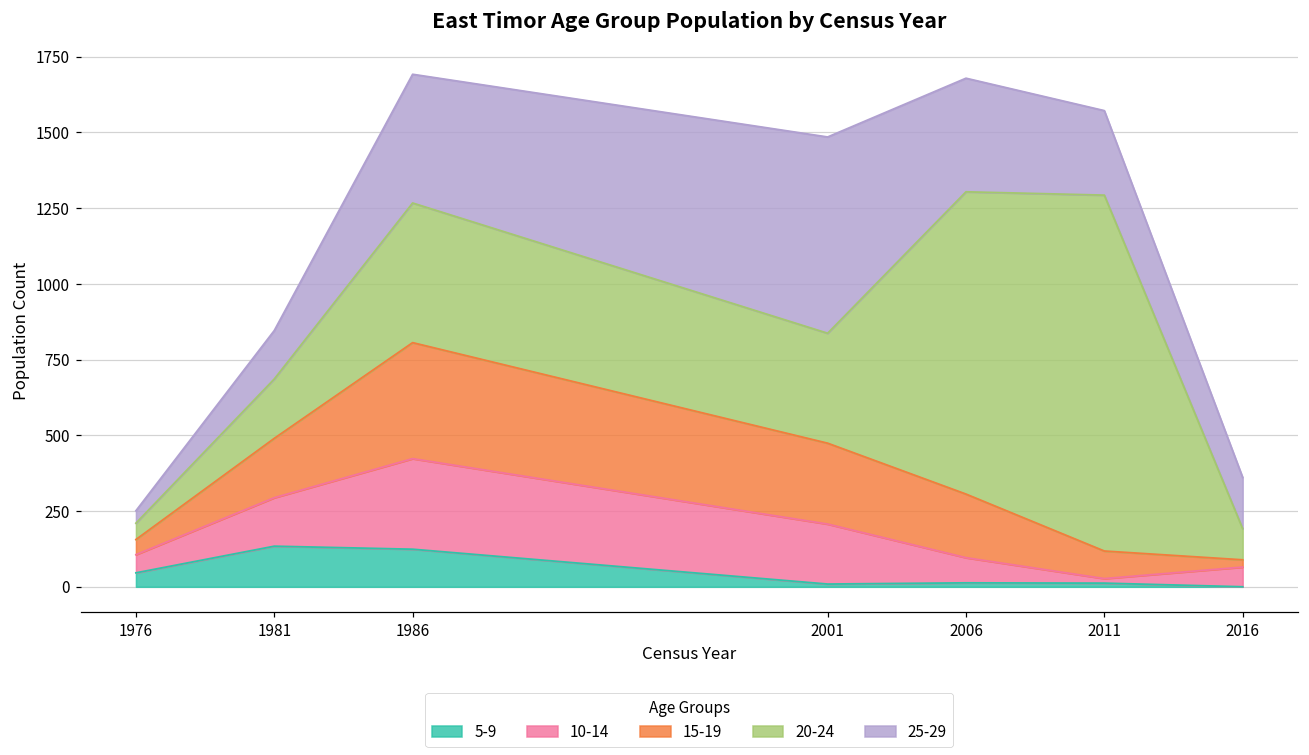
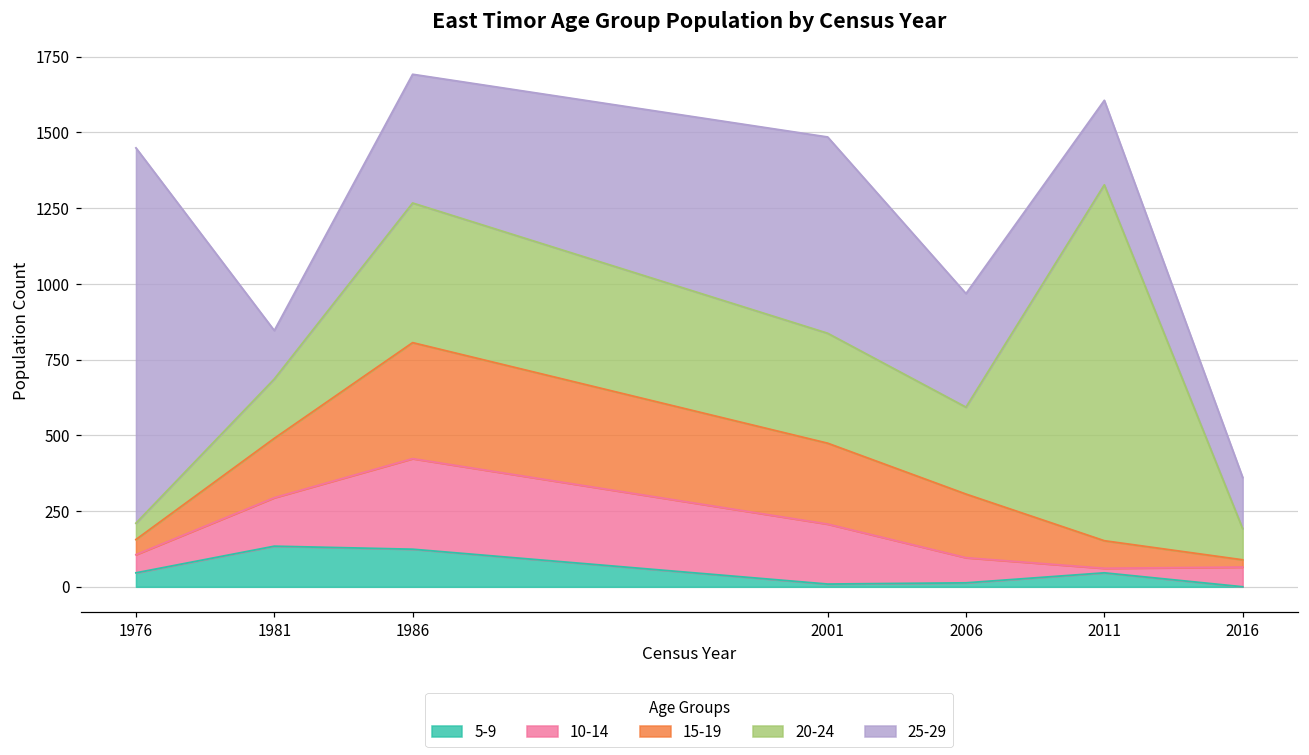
25-29, 1976: 40 -> 1240
20-24, 2006: 1000 -> 290
5-9, 2011: 10 -> 50
